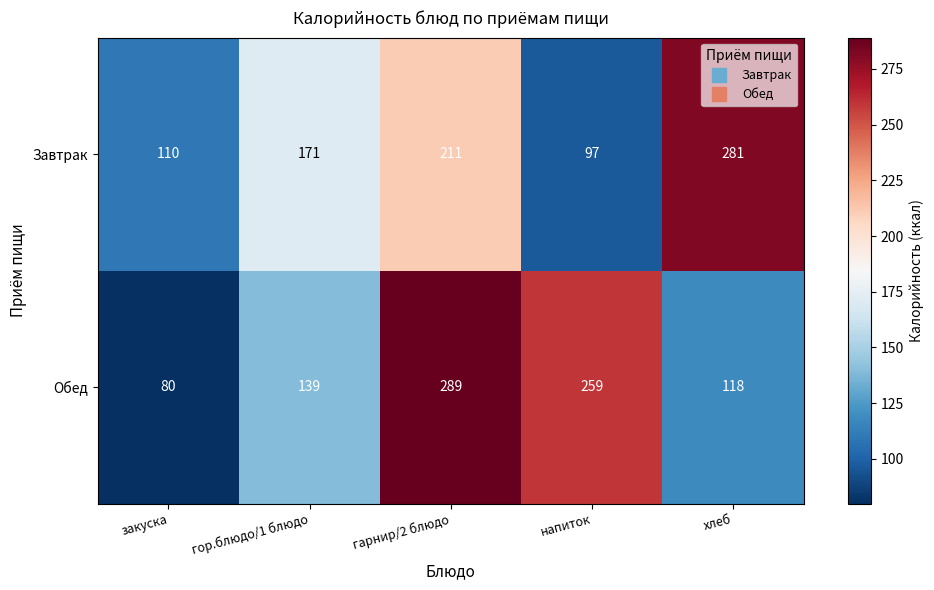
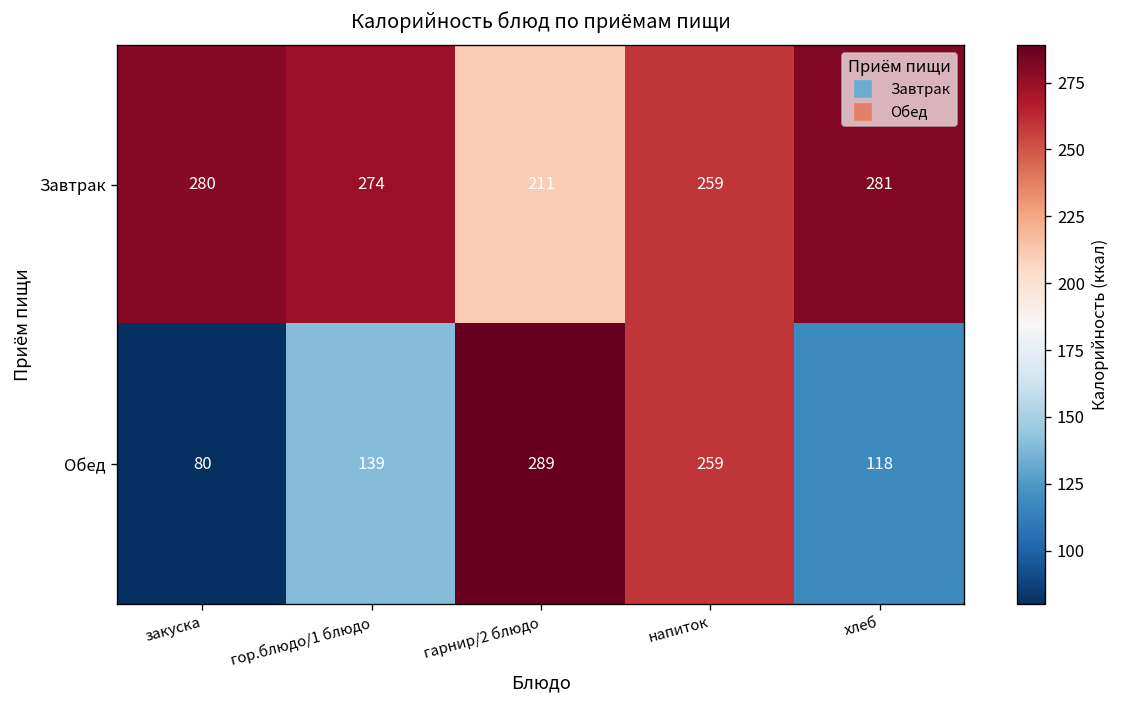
Завтрак, закуска: 110 -> 280
Завтрак, гор.блюдо/1 блюдо: 171 -> 274
Завтрак, напиток: 97 -> 259
